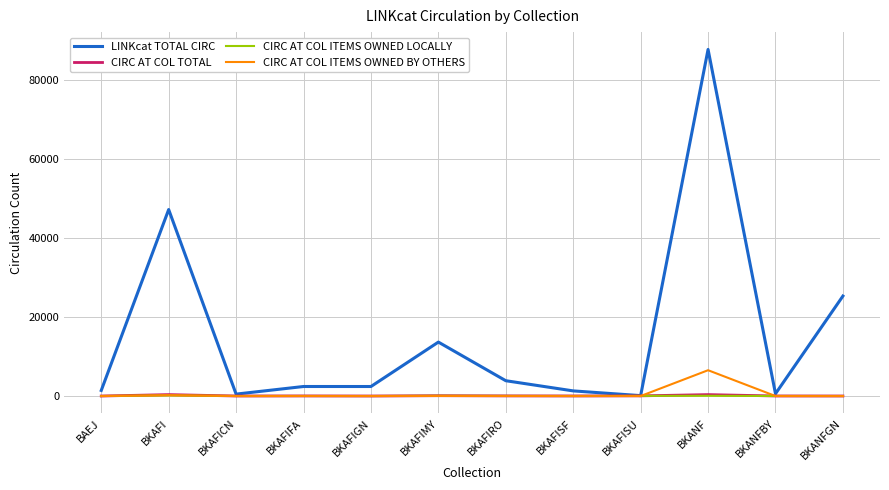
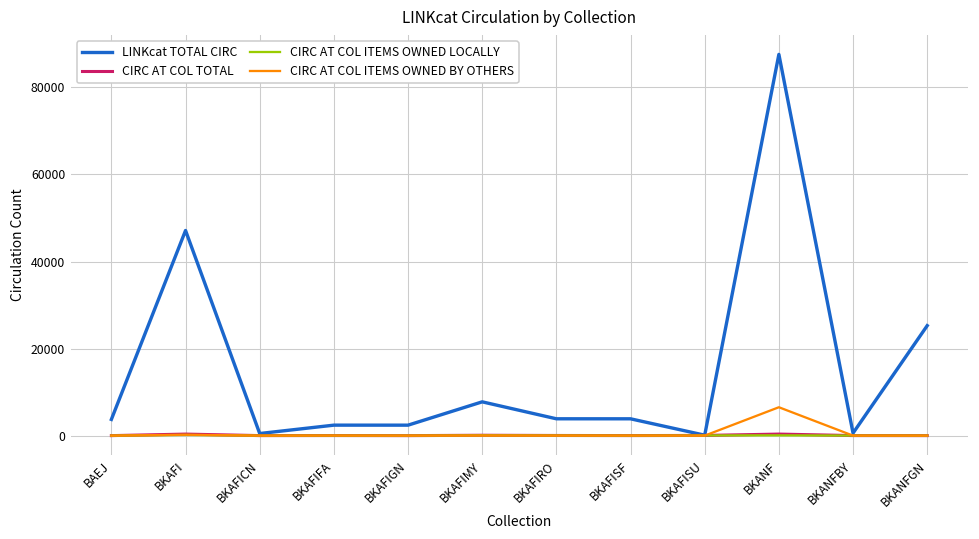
LINKcat TOTAL CIRC, BAEJ: 1000 -> 4000
LINKcat TOTAL CIRC, BKAFIMY: 14000 -> 8000
LINKcat TOTAL CIRC, BKAFISF: 1000 -> 4000
